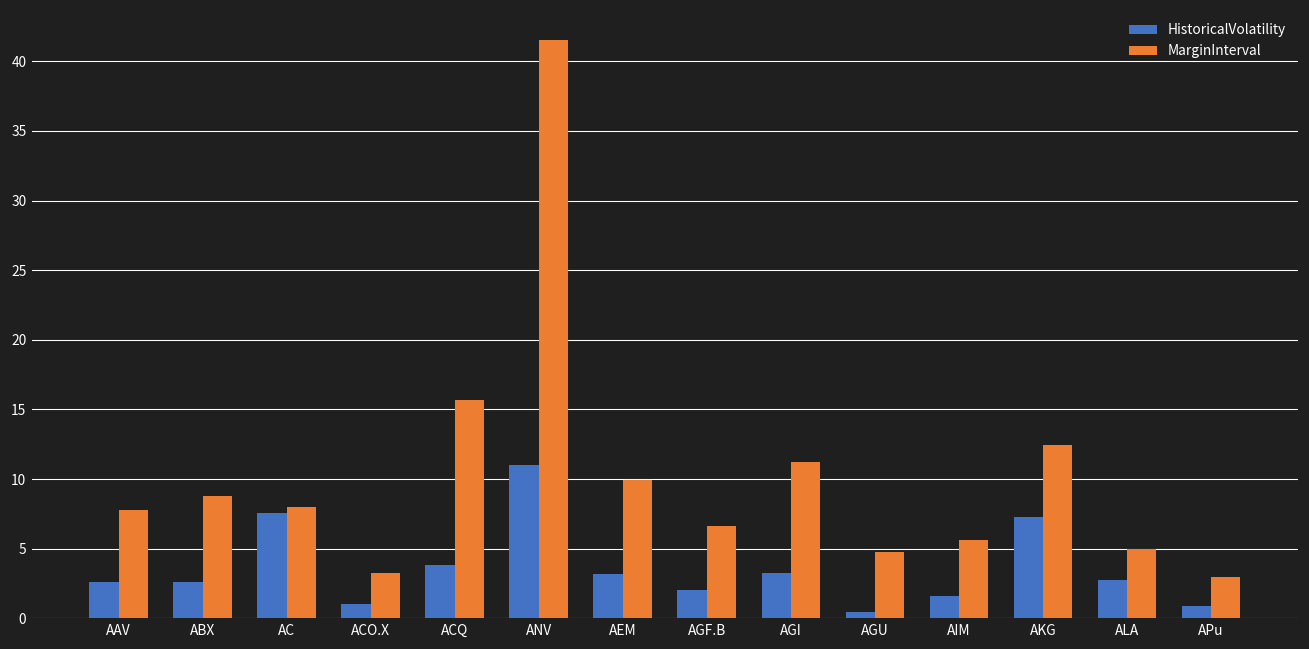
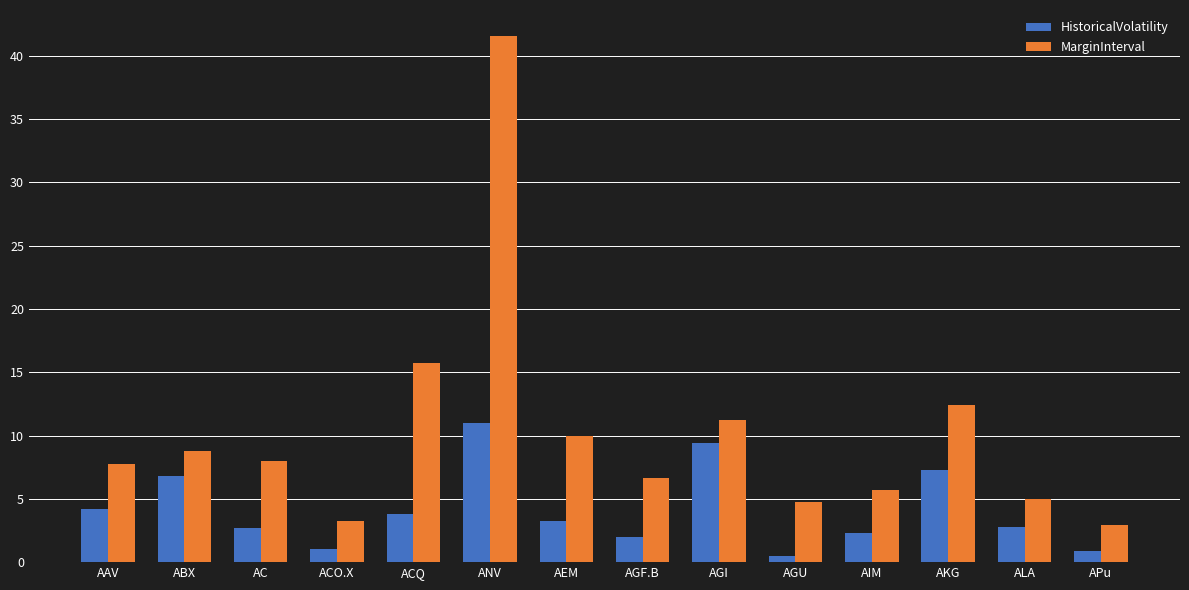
HistoricalVolatility, AAV: 2.6 -> 4.2
HistoricalVolatility, ABX: 2.6 -> 6.8
HistoricalVolatility, AC: 7.5 -> 2.7
HistoricalVolatility, AGI: 3.3 -> 9.4
HistoricalVolatility, AIM: 1.6 -> 2.3
